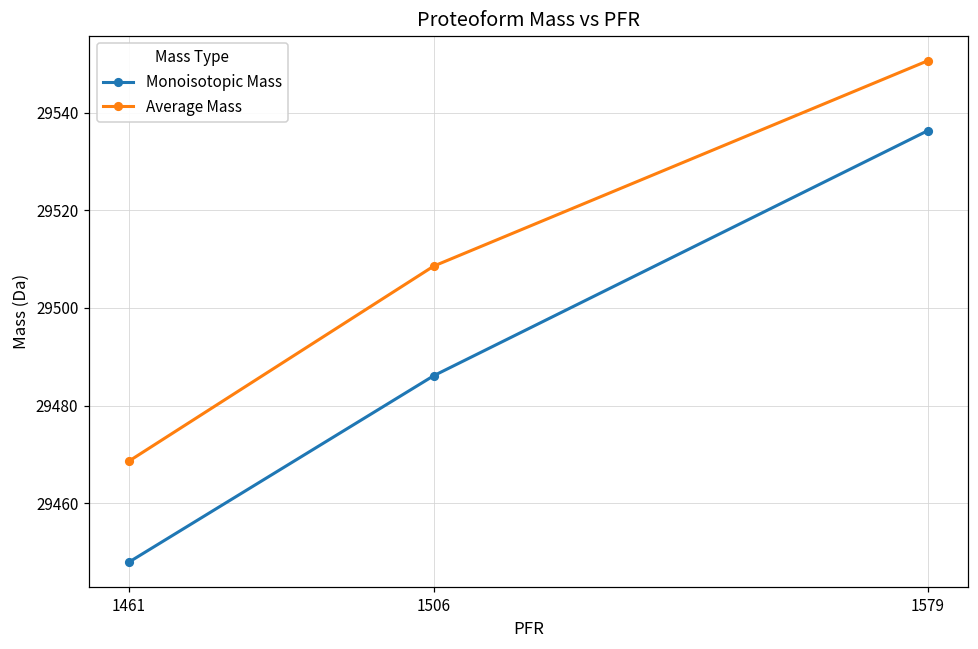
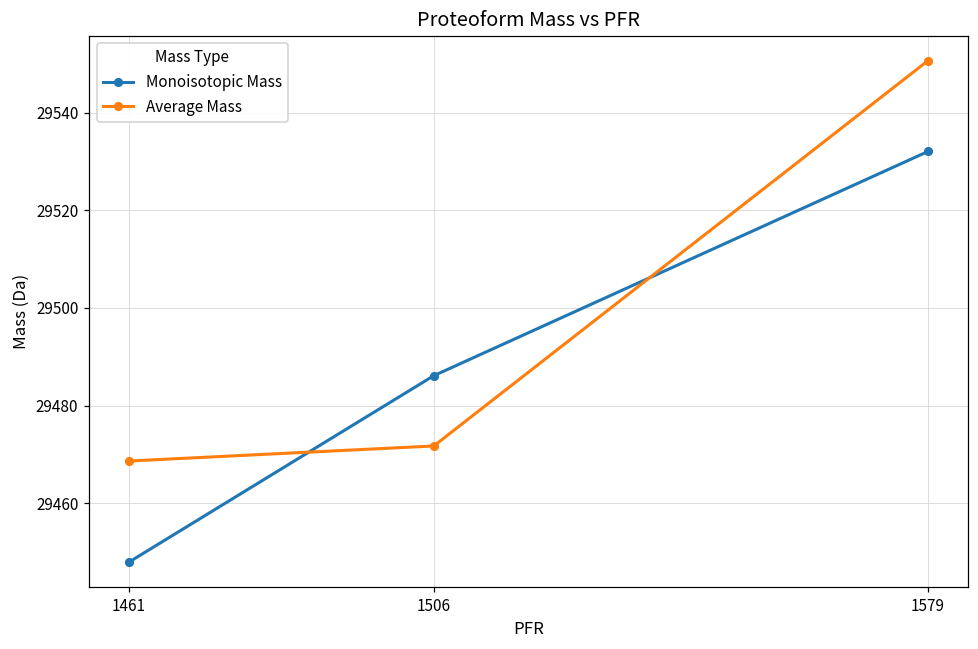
Average Mass, 1506: 29509 -> 29472
Monoisotopic Mass, 1579: 29536 -> 29532
